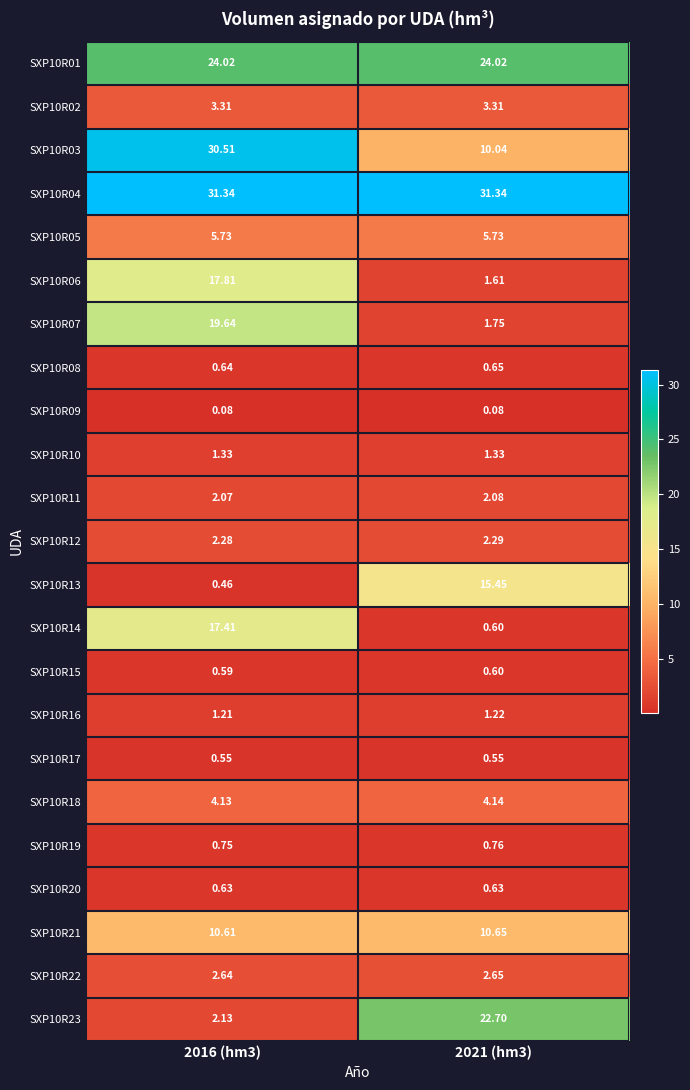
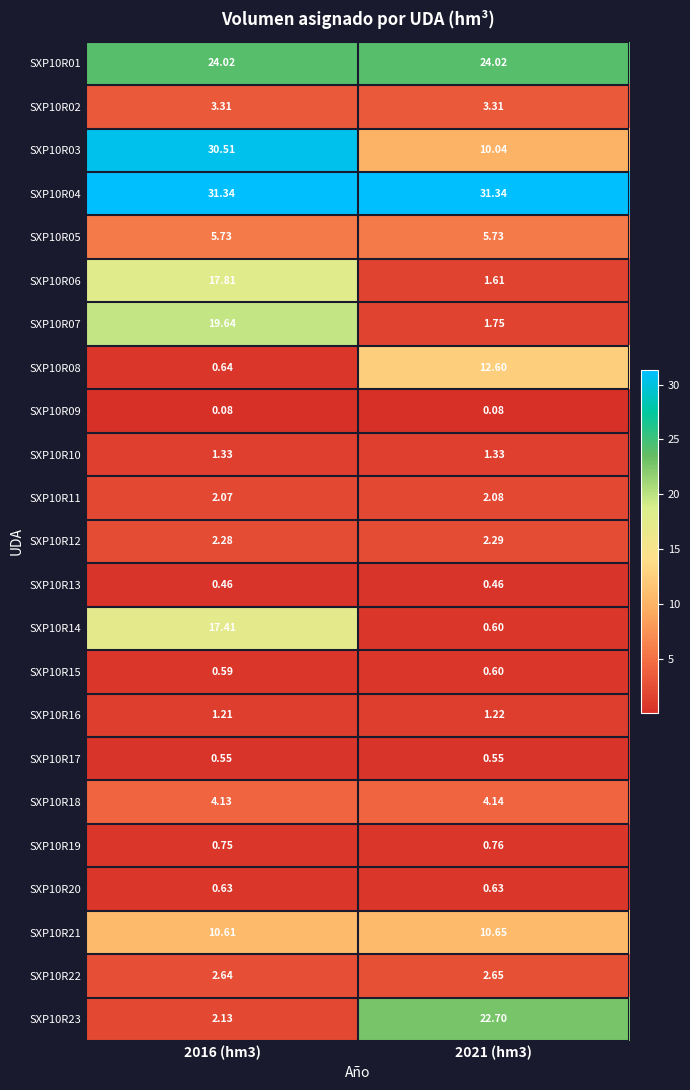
SXP10R08, 2021 (hm3): 0.65 -> 12.60
SXP10R13, 2021 (hm3): 15.45 -> 0.46
